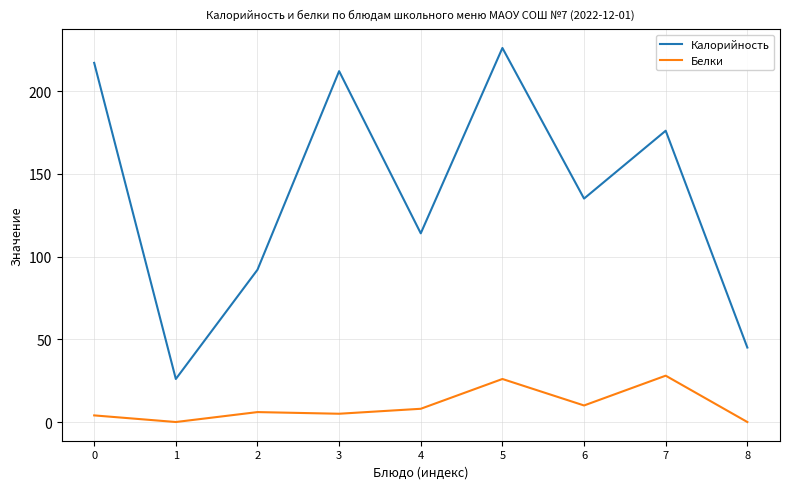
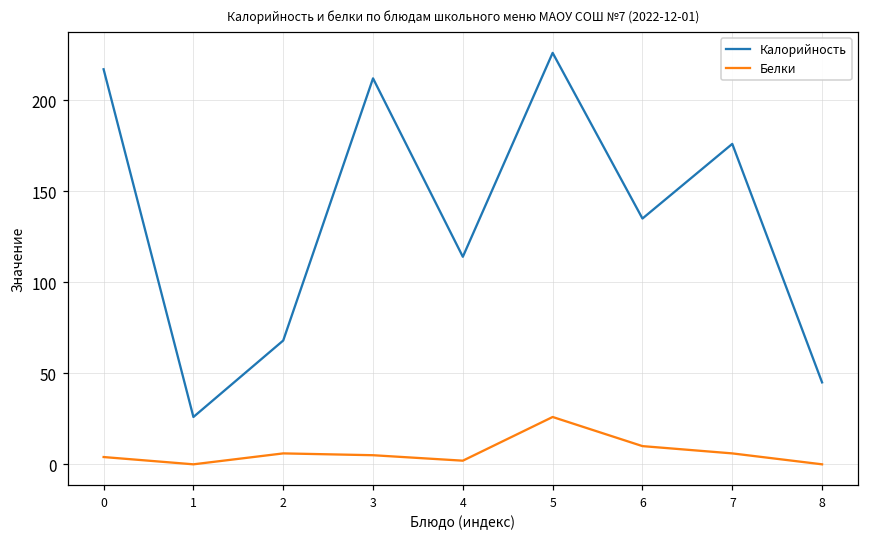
Калорийность, 2: 92 -> 68
Белки, 4: 8 -> 2
Белки, 7: 28 -> 6
